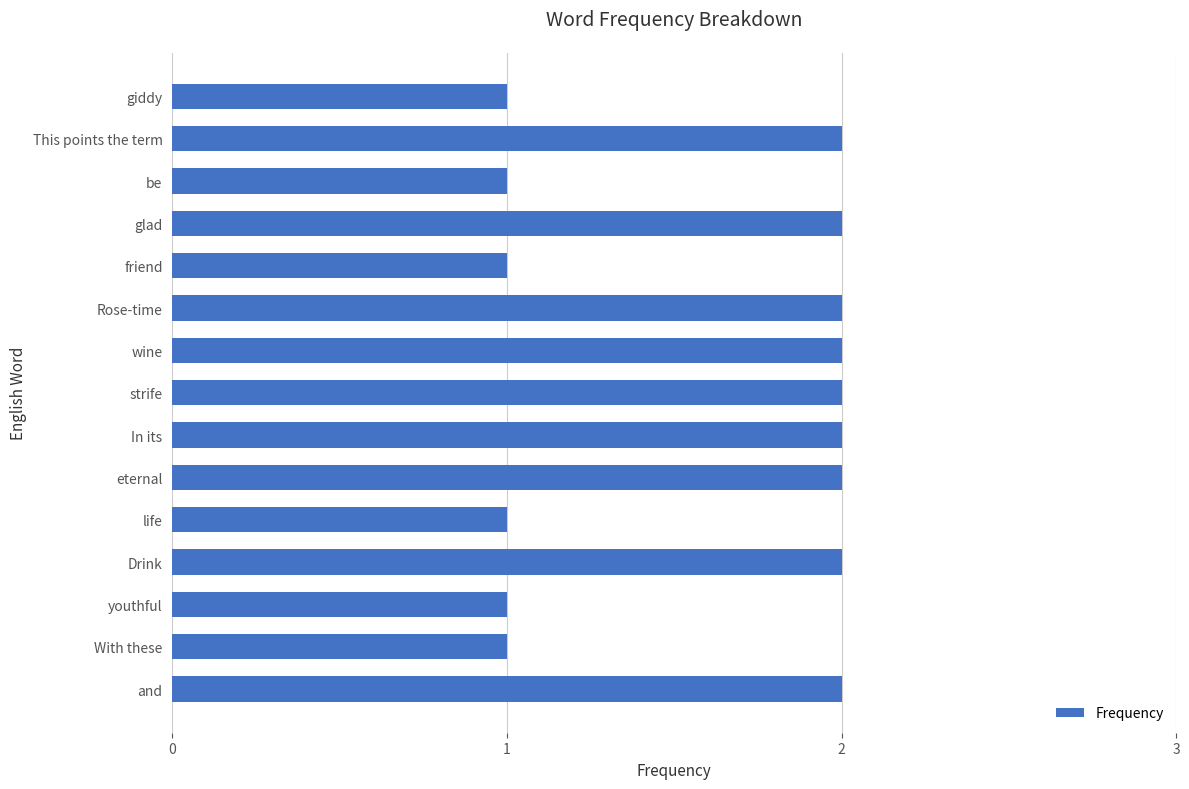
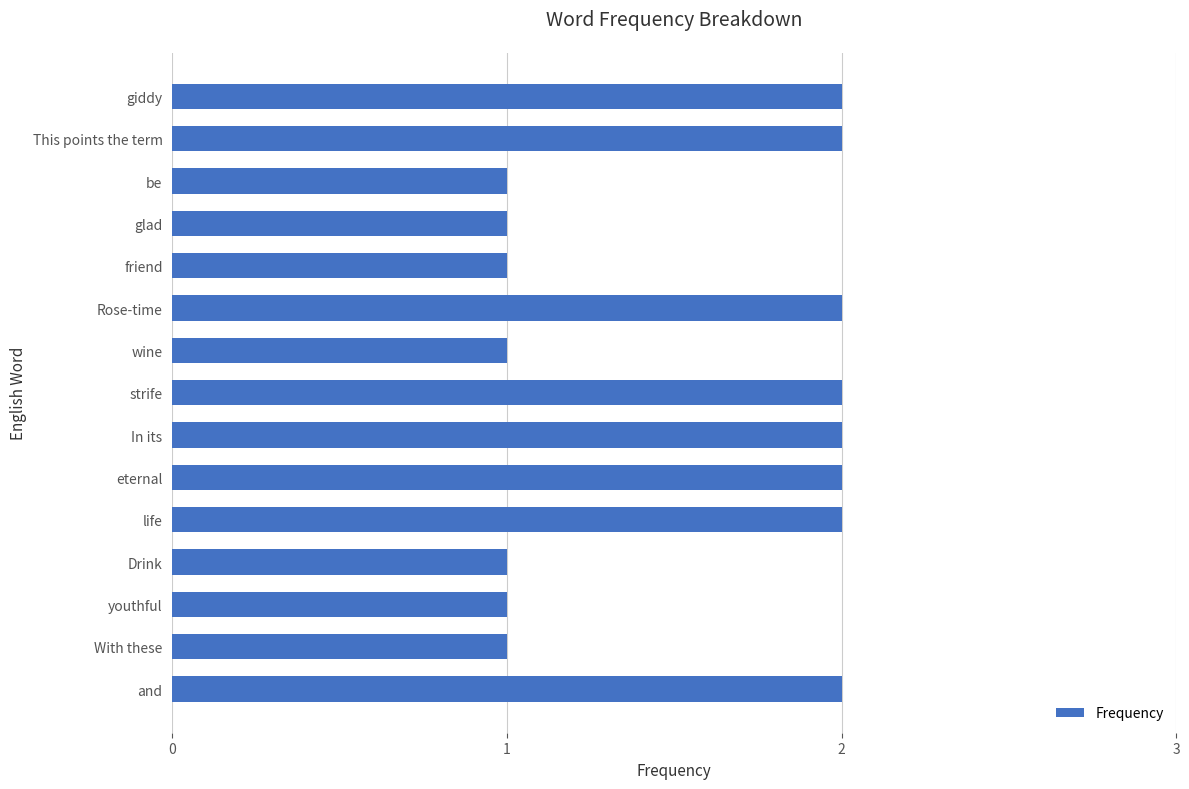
giddy: 1 -> 2
glad: 2 -> 1
wine: 2 -> 1
life: 1 -> 2
Drink: 2 -> 1
